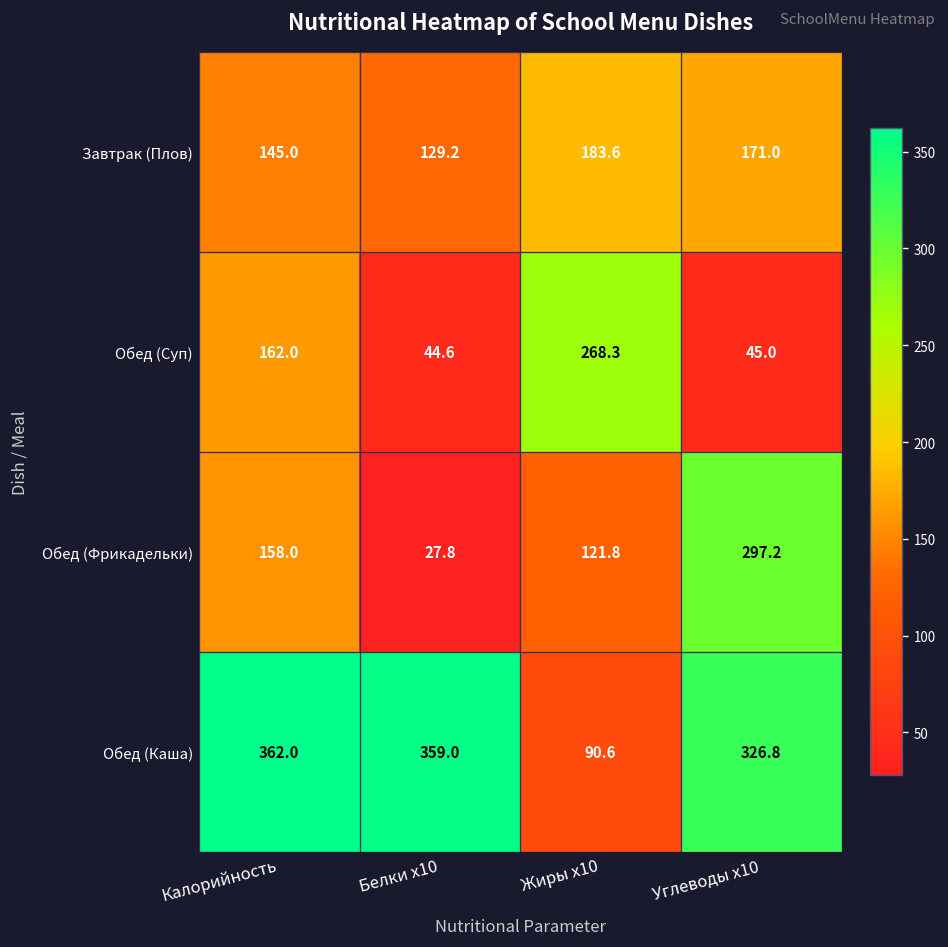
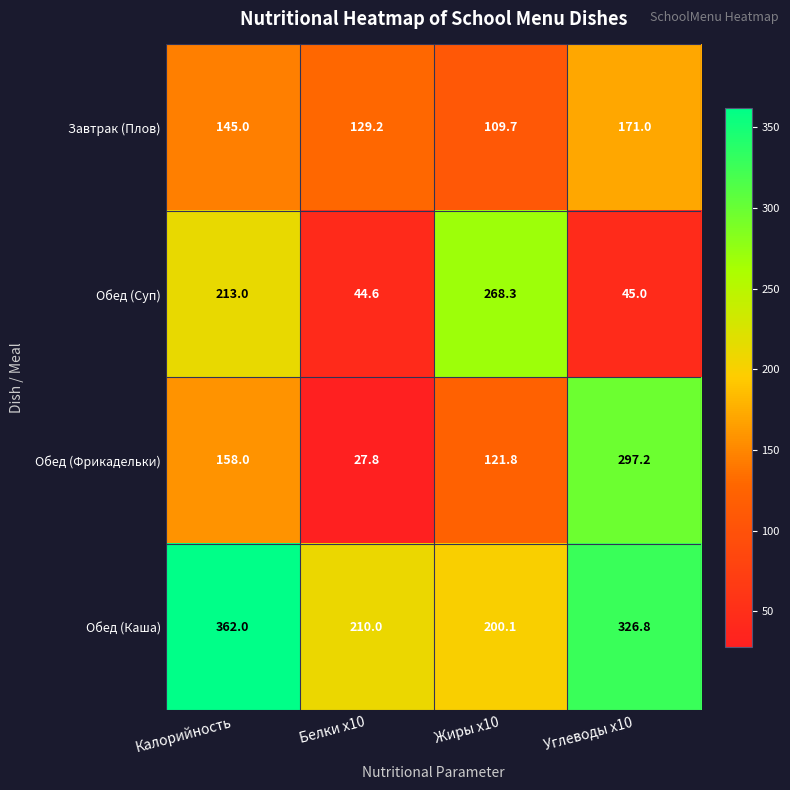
Завтрак (Плов), Жиры x10: 183.6 -> 109.7
Обед (Суп), Калорийность: 162.0 -> 213.0
Обед (Каша), Белки x10: 359.0 -> 210.0
Обед (Каша), Жиры x10: 90.6 -> 200.1
